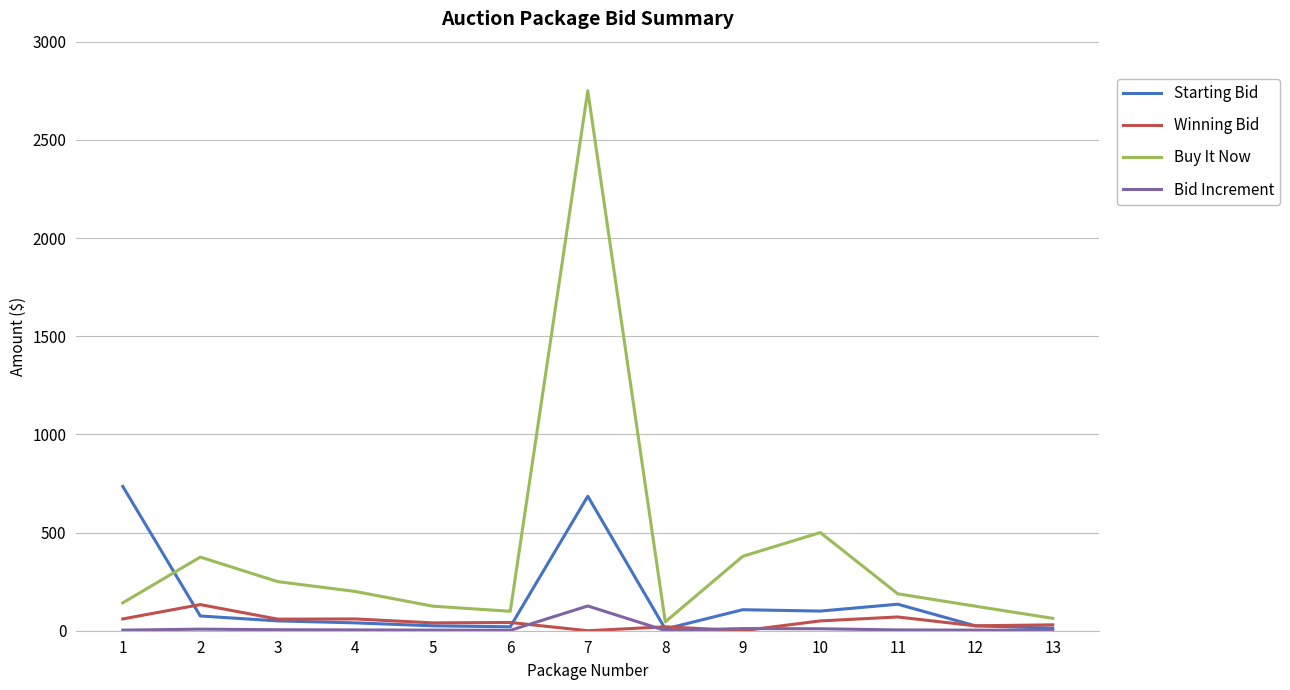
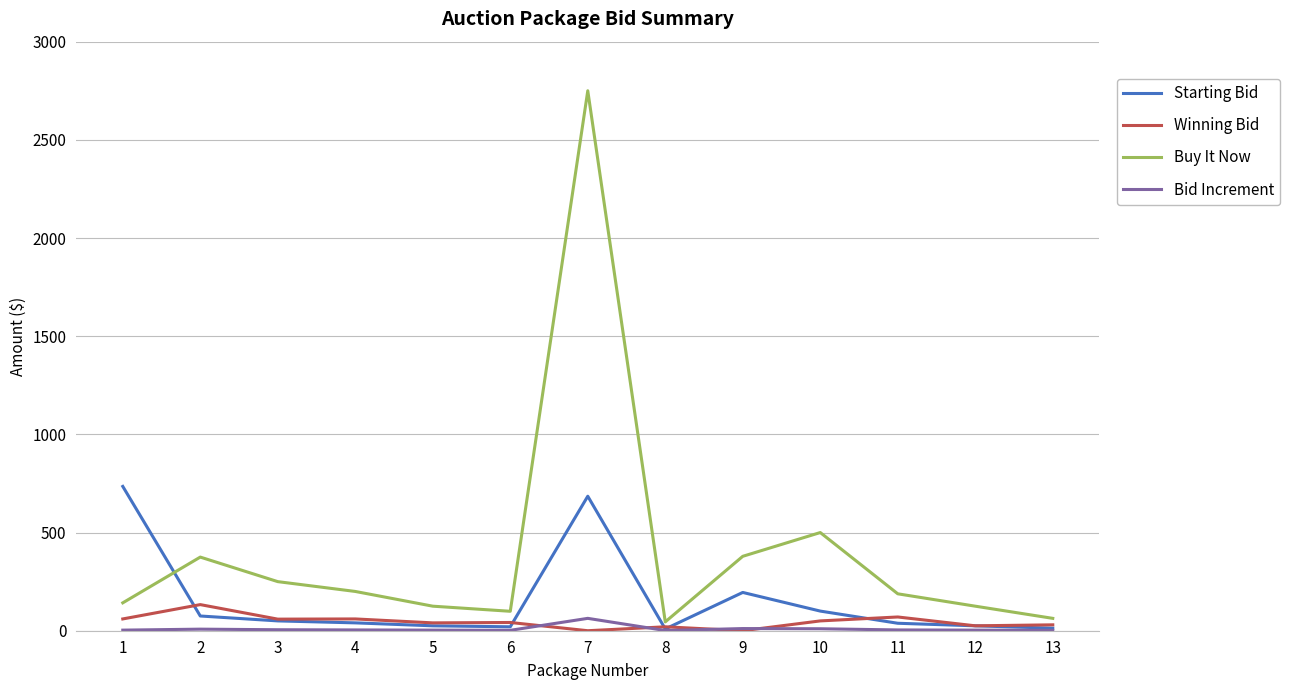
Bid Increment, 7: 130 -> 60
Starting Bid, 9: 110 -> 200
Starting Bid, 11: 140 -> 40
